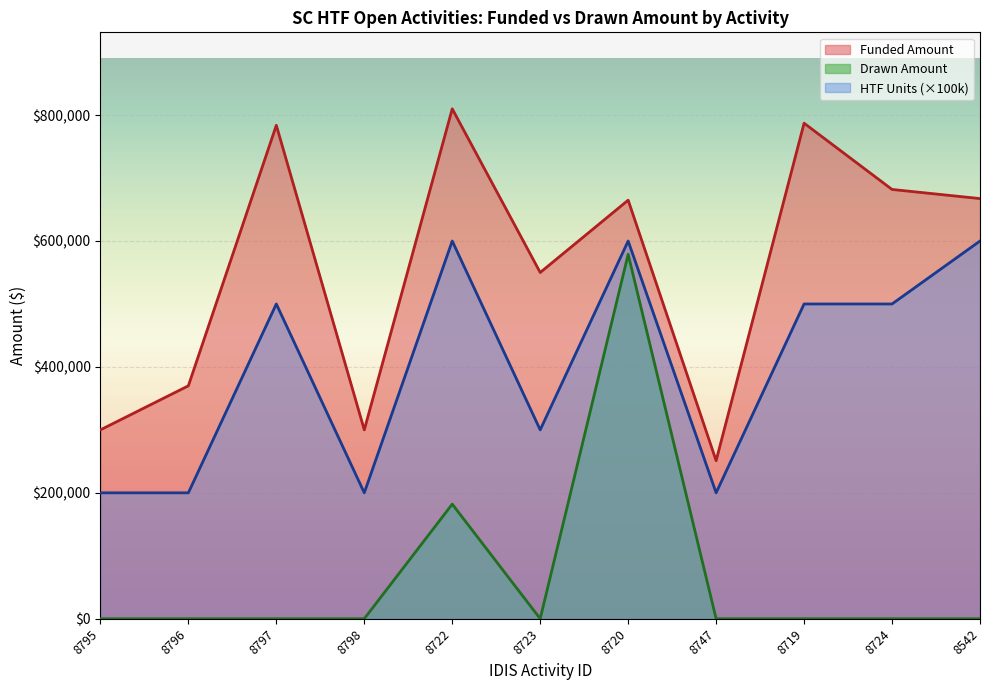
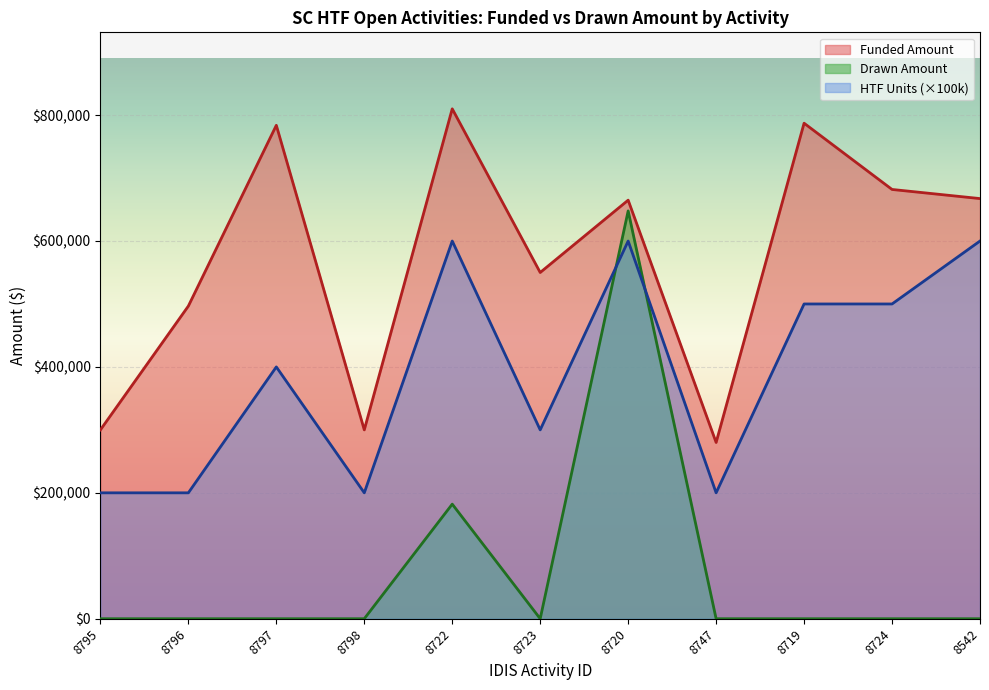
Funded Amount, 8796: $370,000 -> $500,000
HTF Units (×100k), 8797: $500,000 -> $400,000
Drawn Amount, 8720: $580,000 -> $650,000
Funded Amount, 8747: $250,000 -> $280,000
